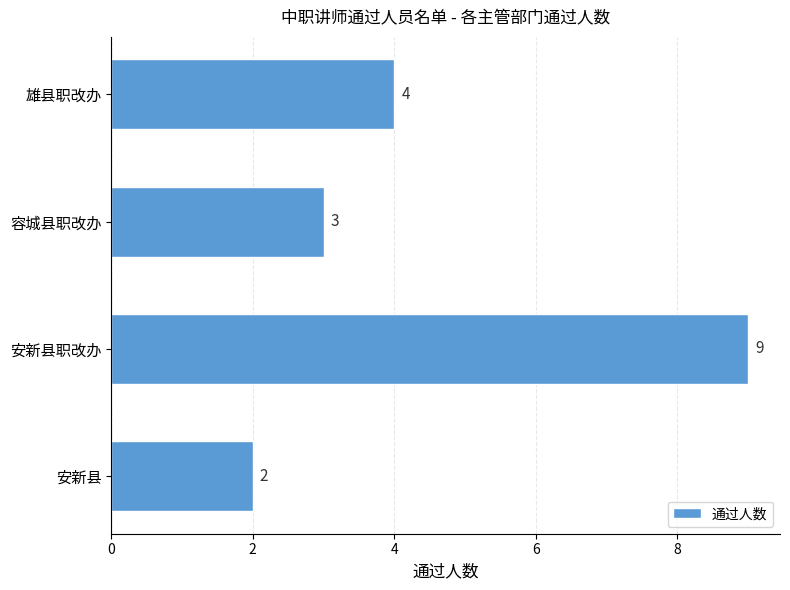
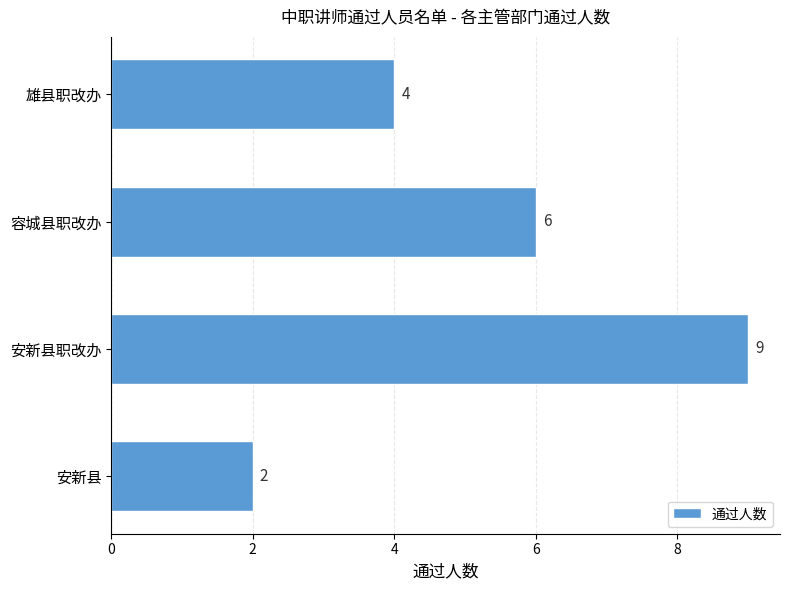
容城县职改办: 3 -> 6
